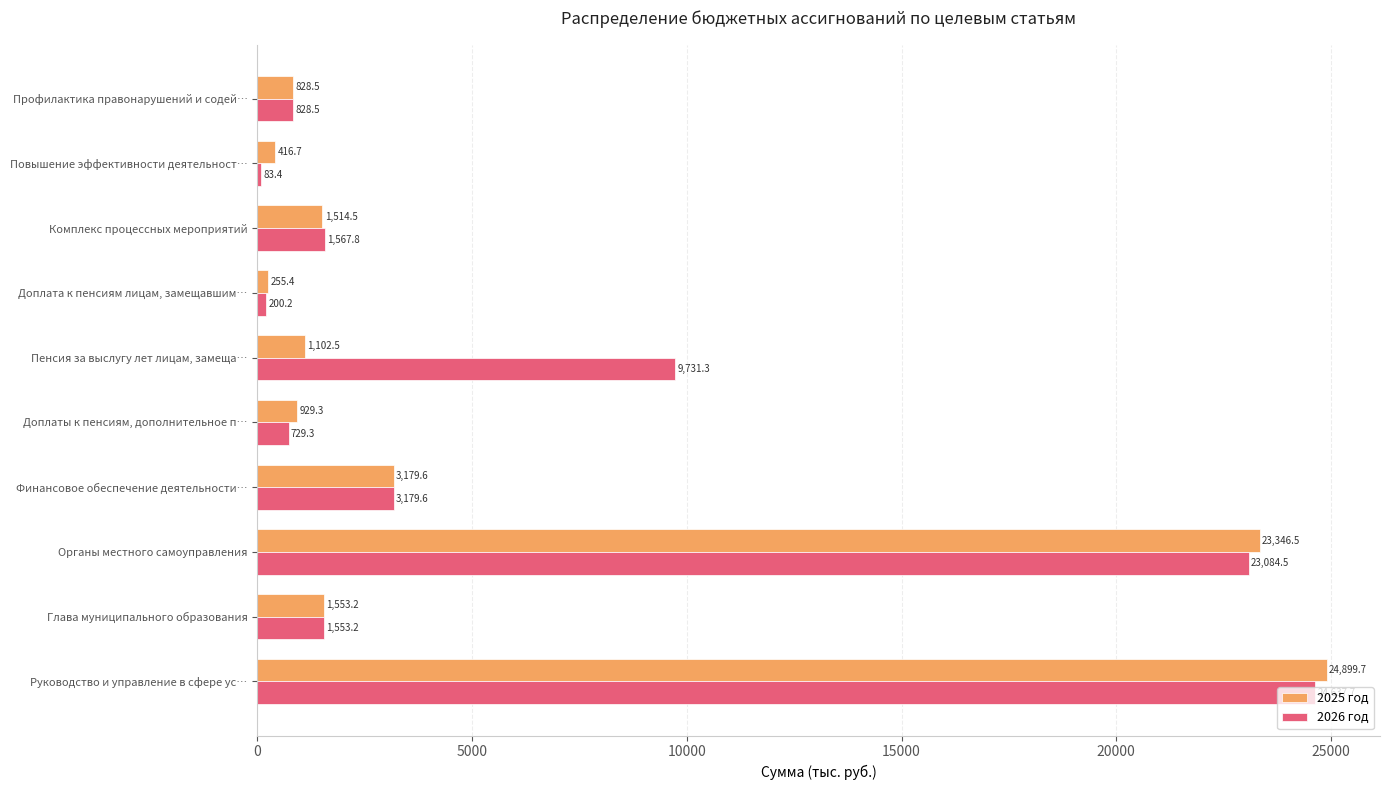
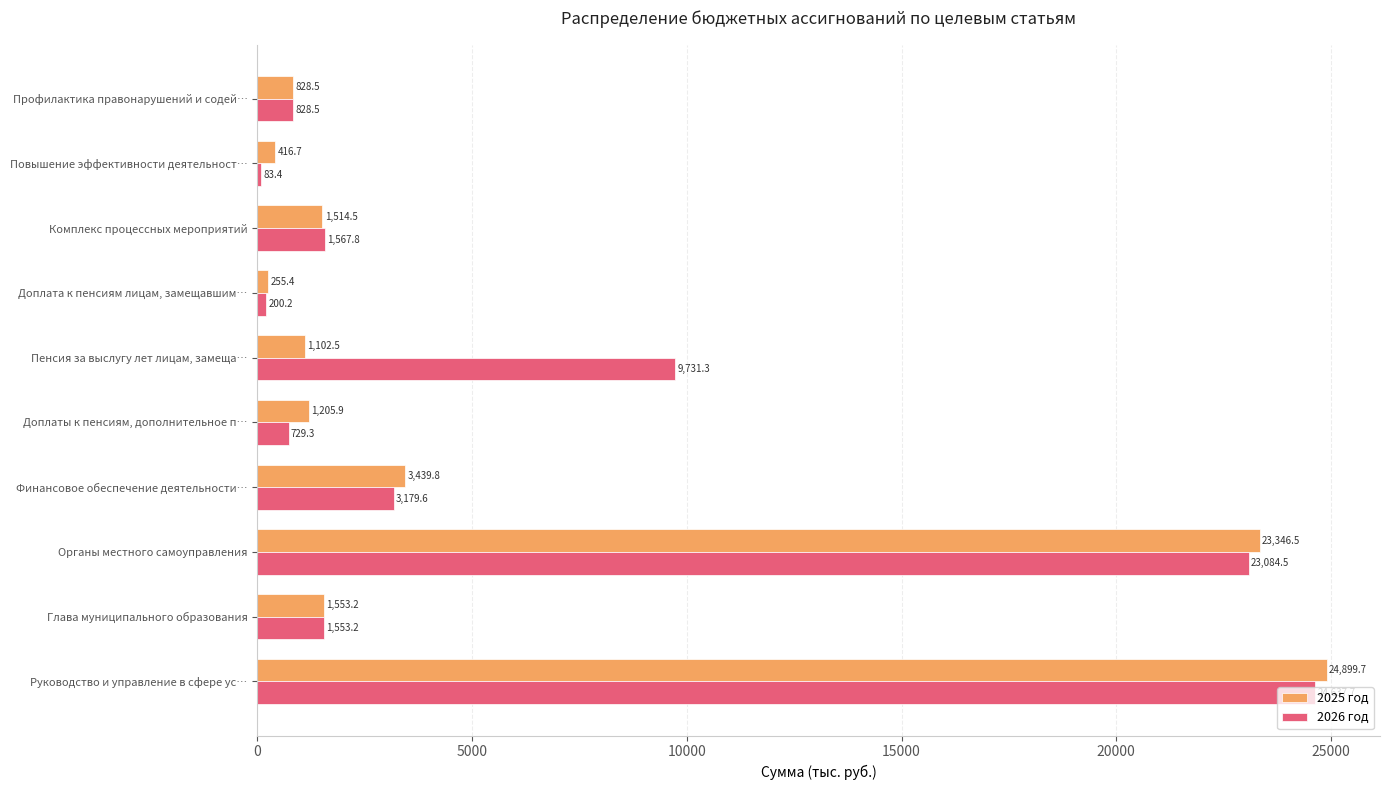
2025 год, Доплаты к пенсиям, дополнительное п…: 929.3 -> 1,205.9
2025 год, Финансовое обеспечение деятельности…: 3,179.6 -> 3,439.8
